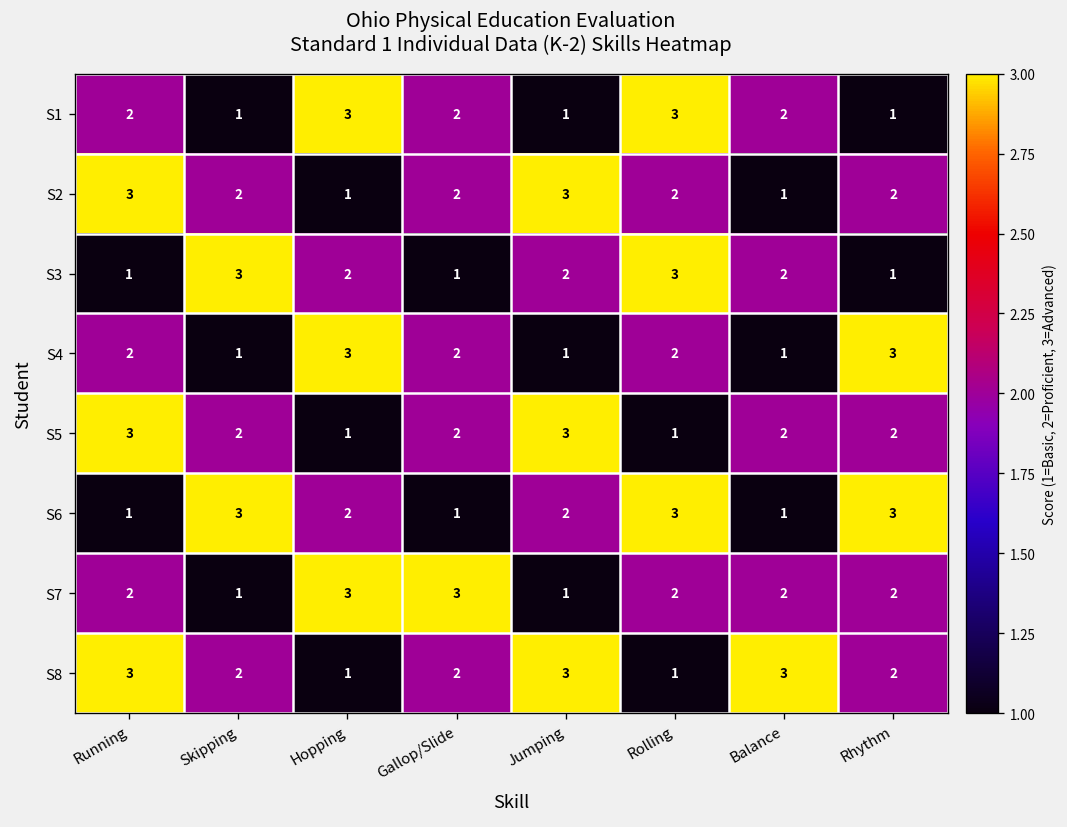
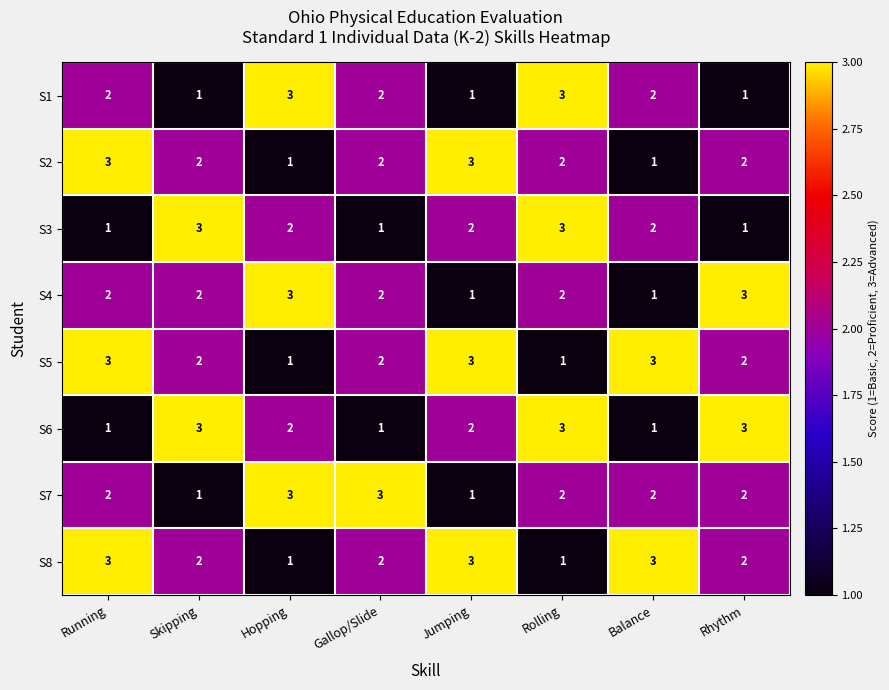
S4, Skipping: 1 -> 2
S5, Balance: 2 -> 3
